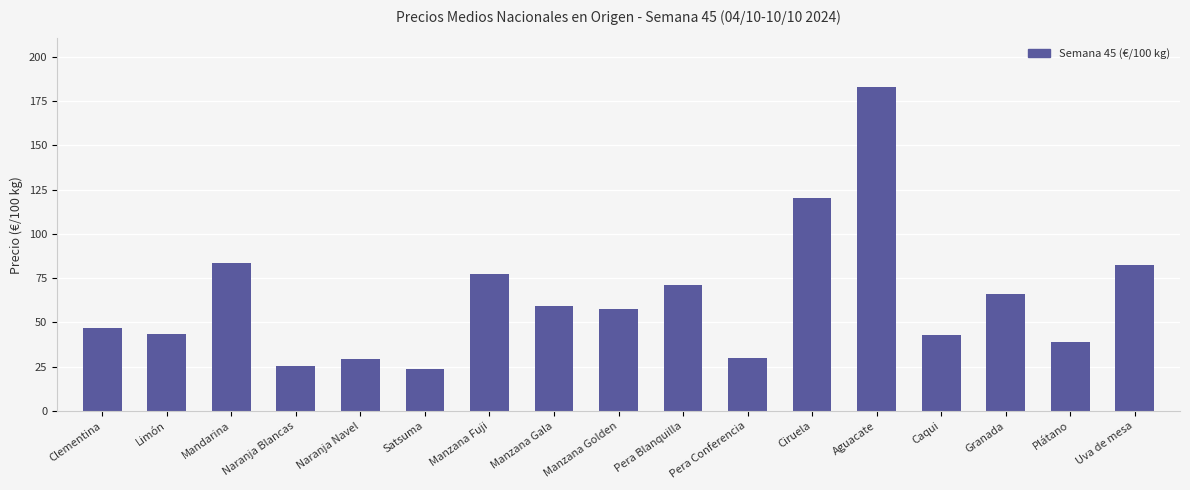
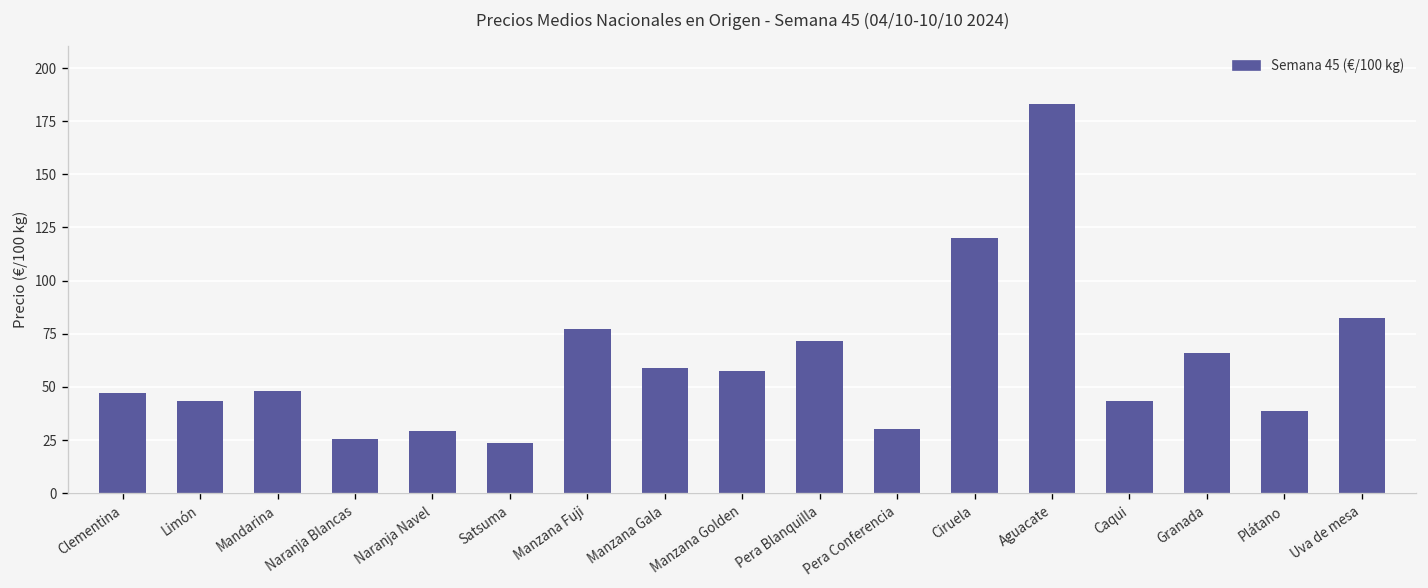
Mandarina: 84 -> 48
